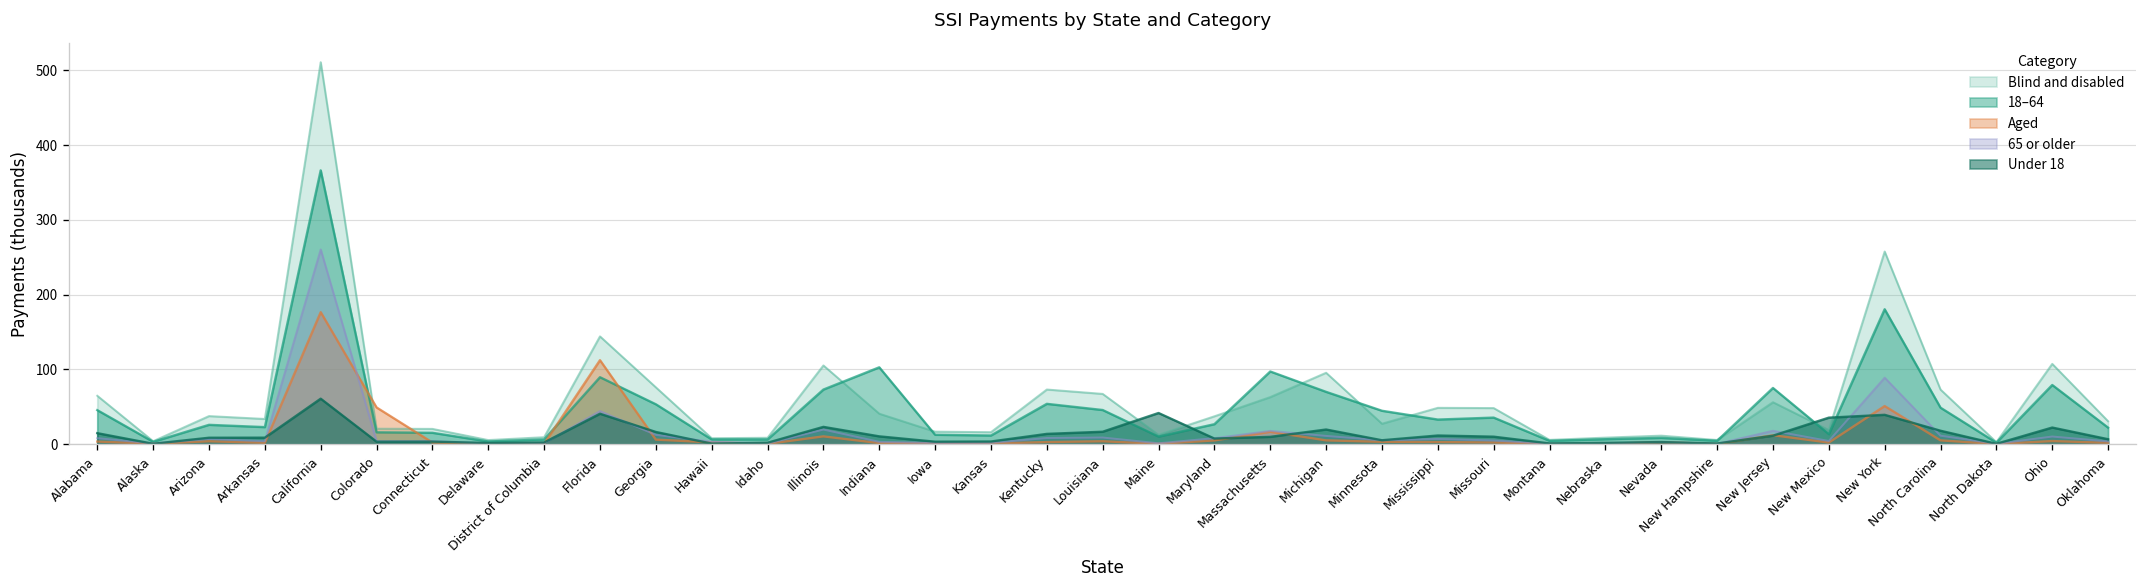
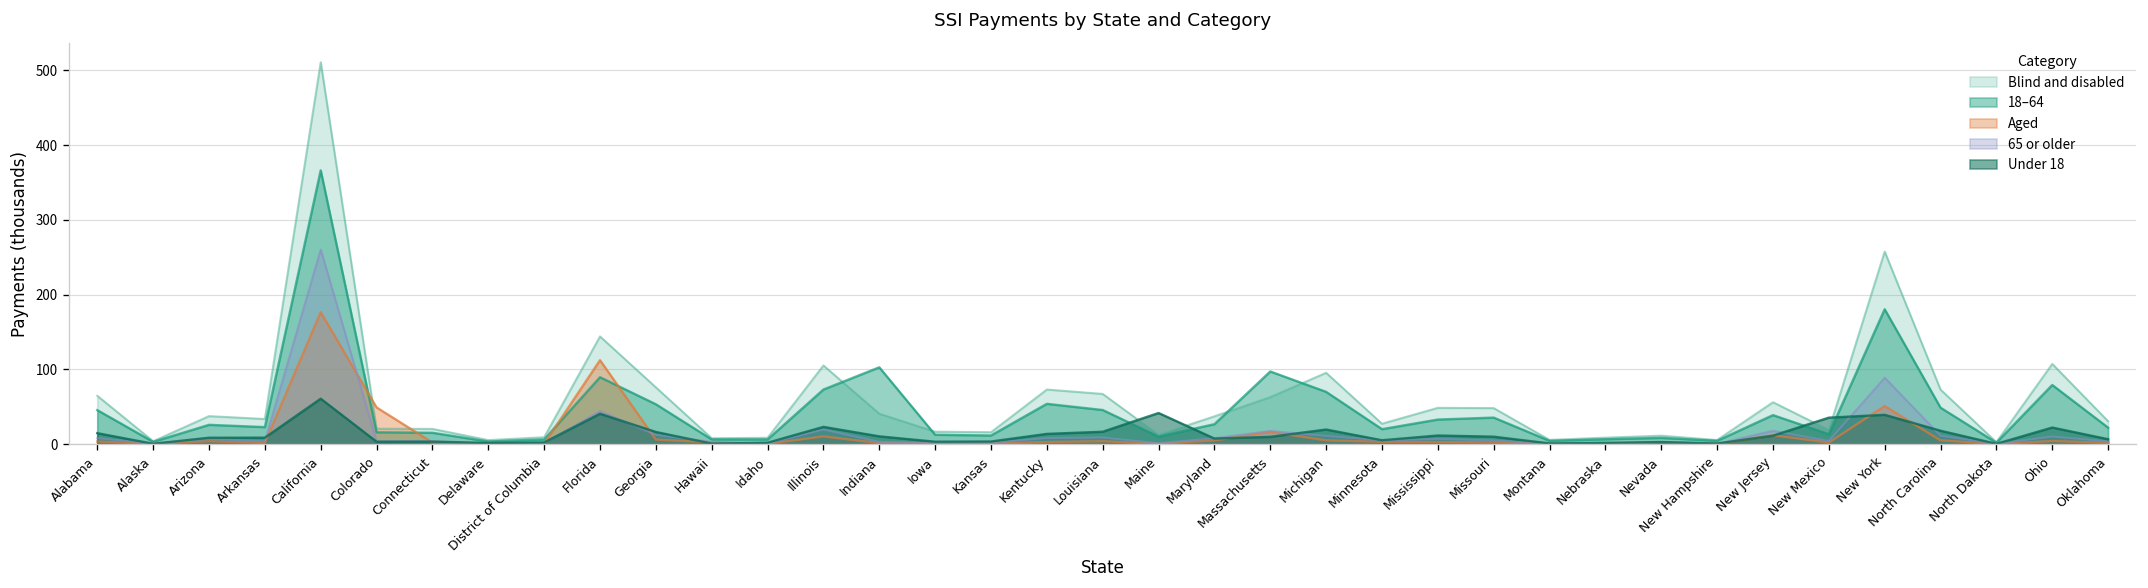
18–64, Minnesota: 40 -> 20
18–64, New Jersey: 80 -> 40
